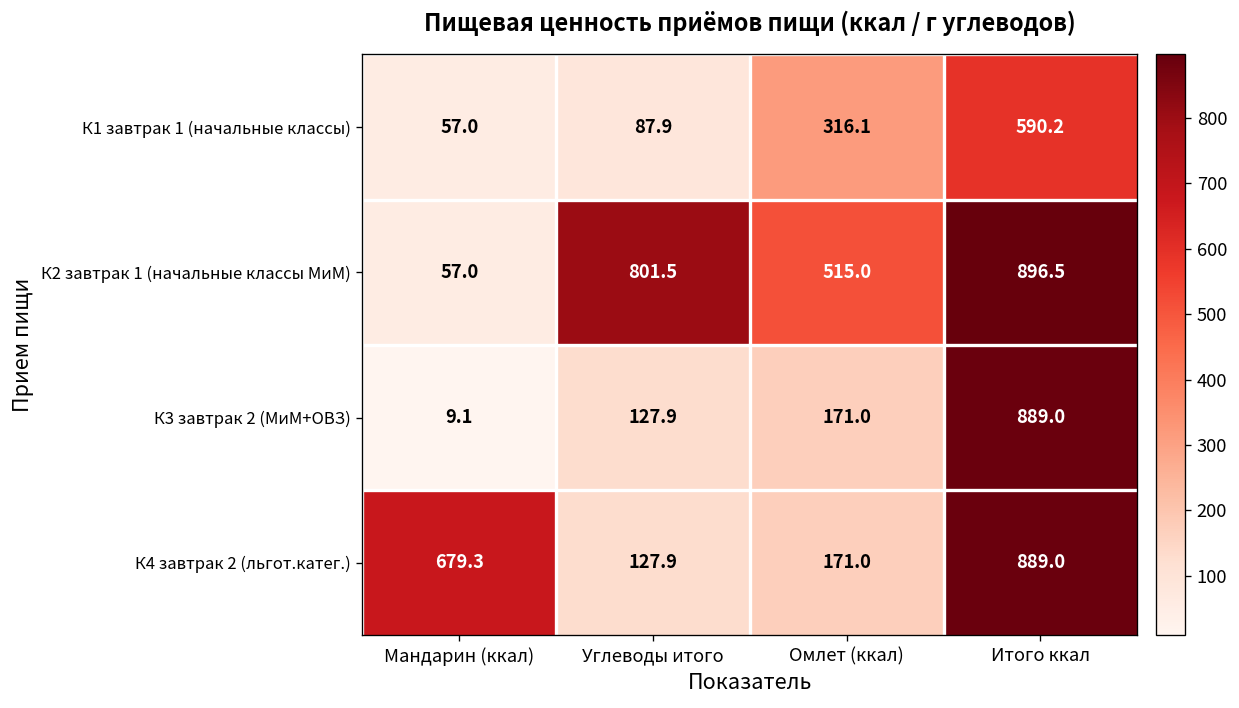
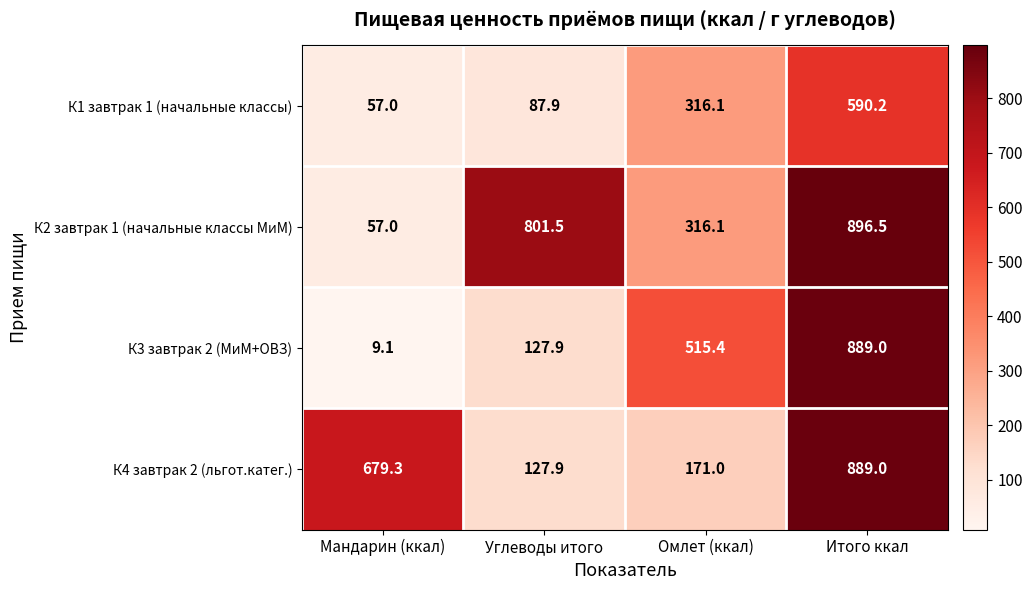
К2 завтрак 1 (начальные классы МиМ), Омлет (ккал): 515.0 -> 316.1
К3 завтрак 2 (МиМ+ОВЗ), Омлет (ккал): 171.0 -> 515.4
